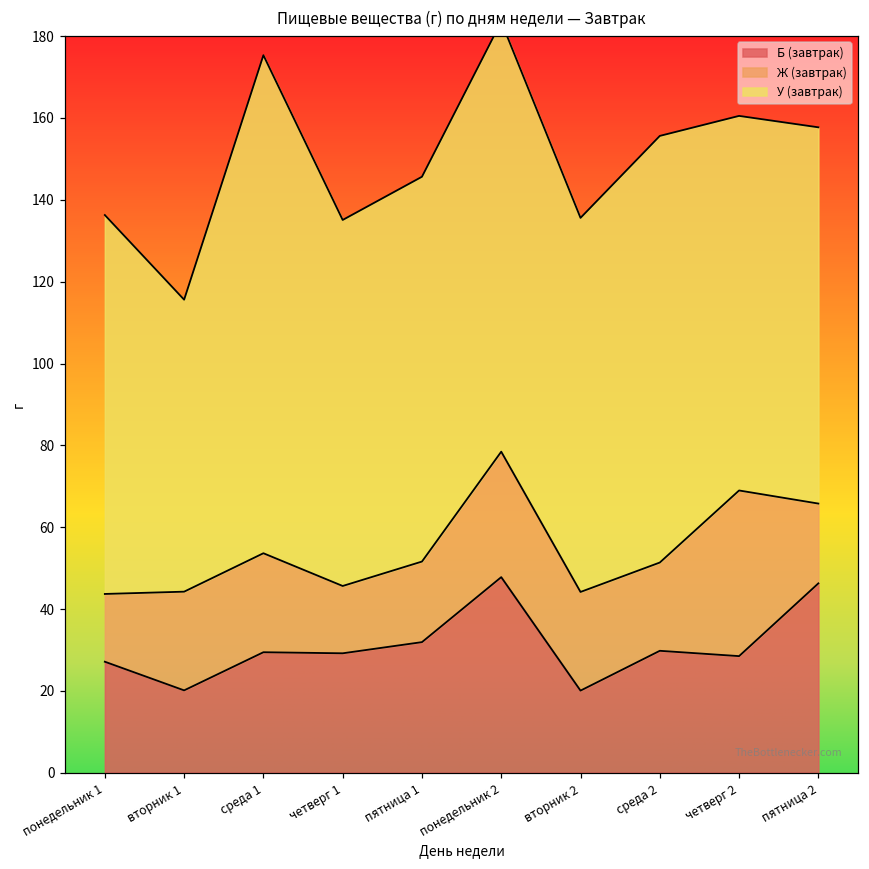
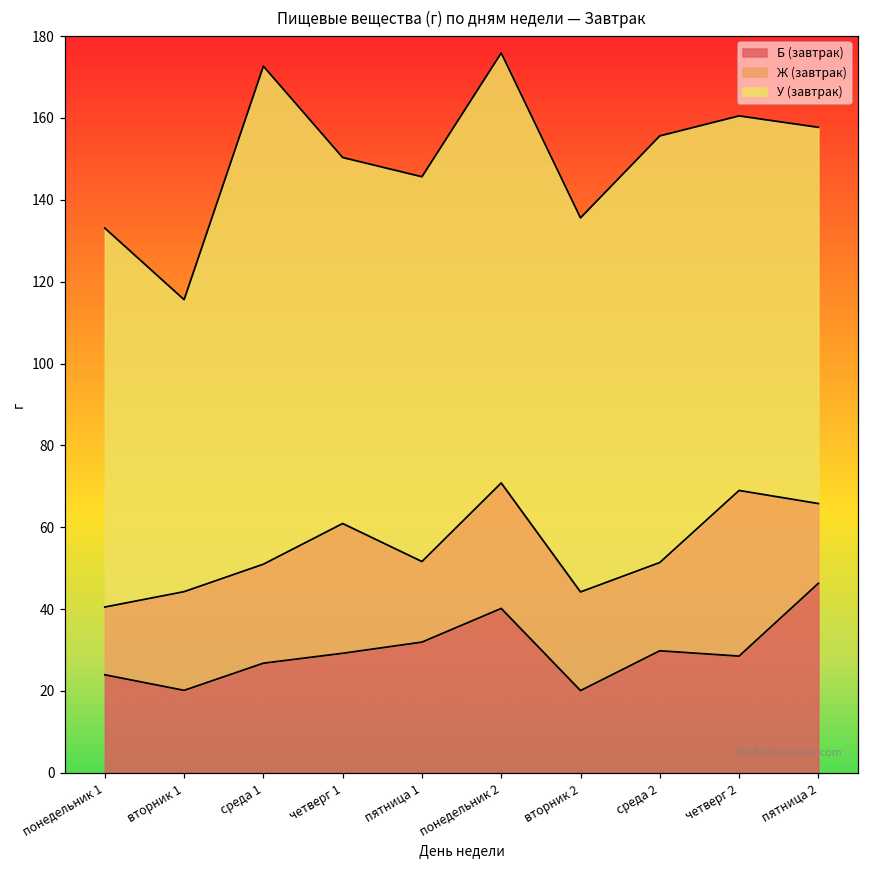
Б (завтрак), понедельник 1: 27 -> 24
Б (завтрак), среда 1: 29 -> 27
Ж (завтрак), четверг 1: 16 -> 32
Б (завтрак), понедельник 2: 48 -> 40
